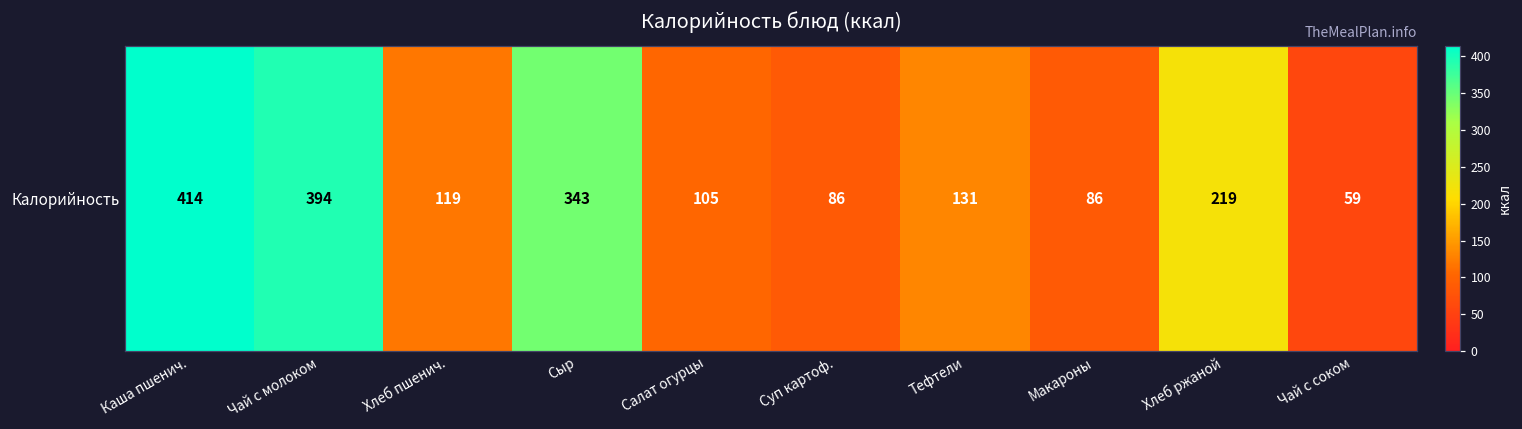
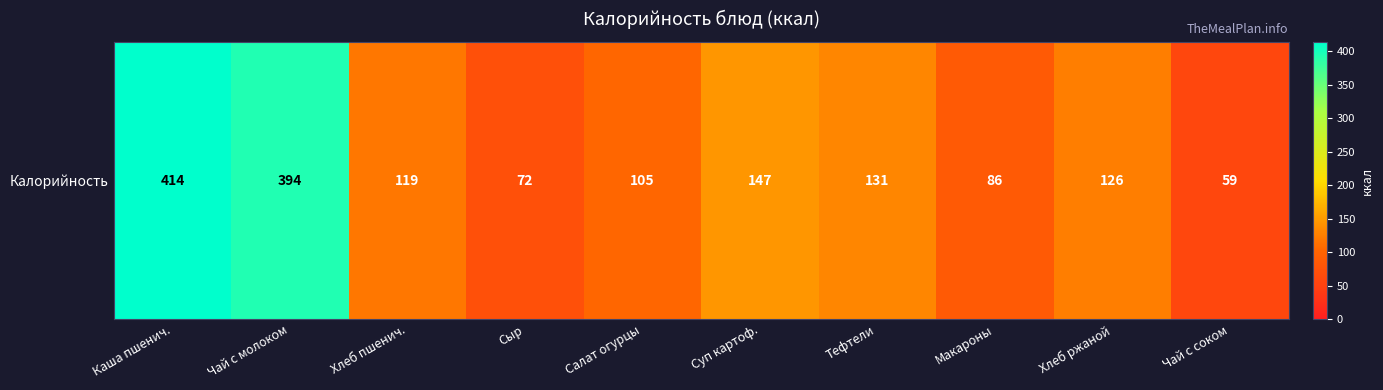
Калорийность, Сыр: 343 -> 72
Калорийность, Суп картоф.: 86 -> 147
Калорийность, Хлеб ржаной: 219 -> 126
